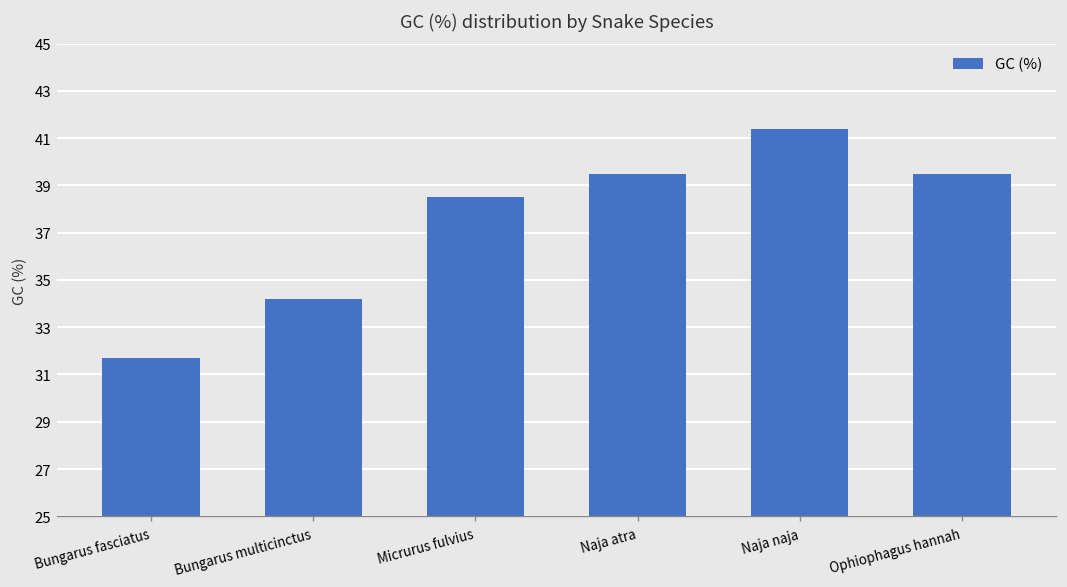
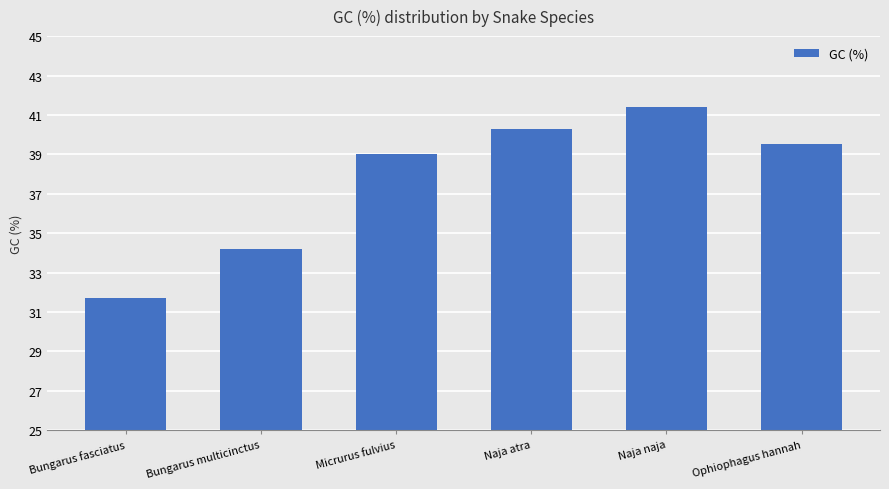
Micrurus fulvius: 38.5 -> 39.0
Naja atra: 39.5 -> 40.3
